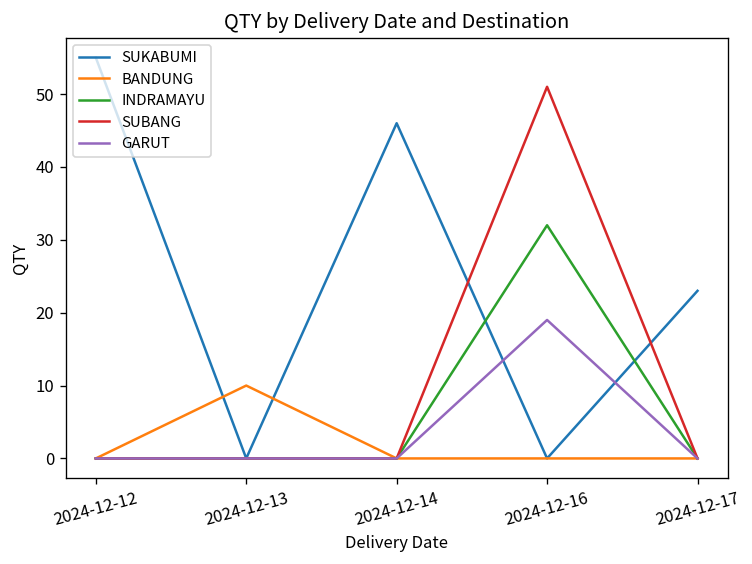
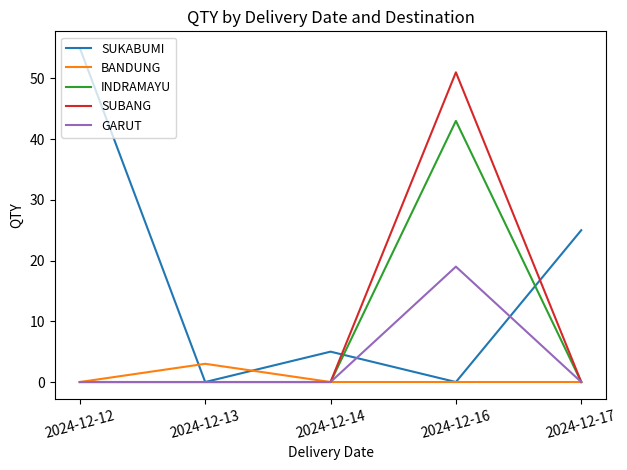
BANDUNG, 2024-12-13: 10 -> 3
SUKABUMI, 2024-12-14: 46 -> 5
INDRAMAYU, 2024-12-16: 32 -> 43
SUKABUMI, 2024-12-17: 23 -> 25
